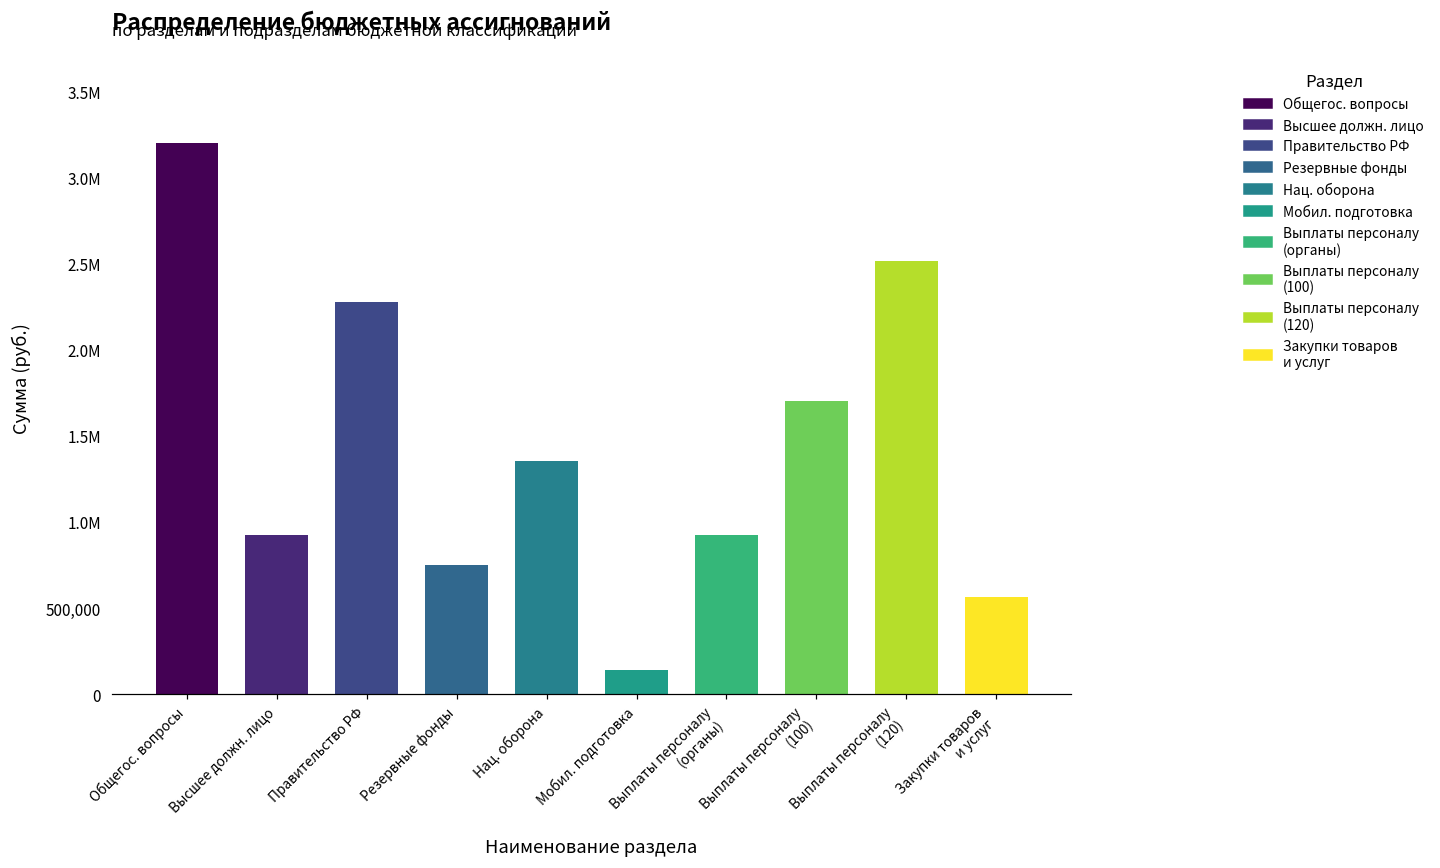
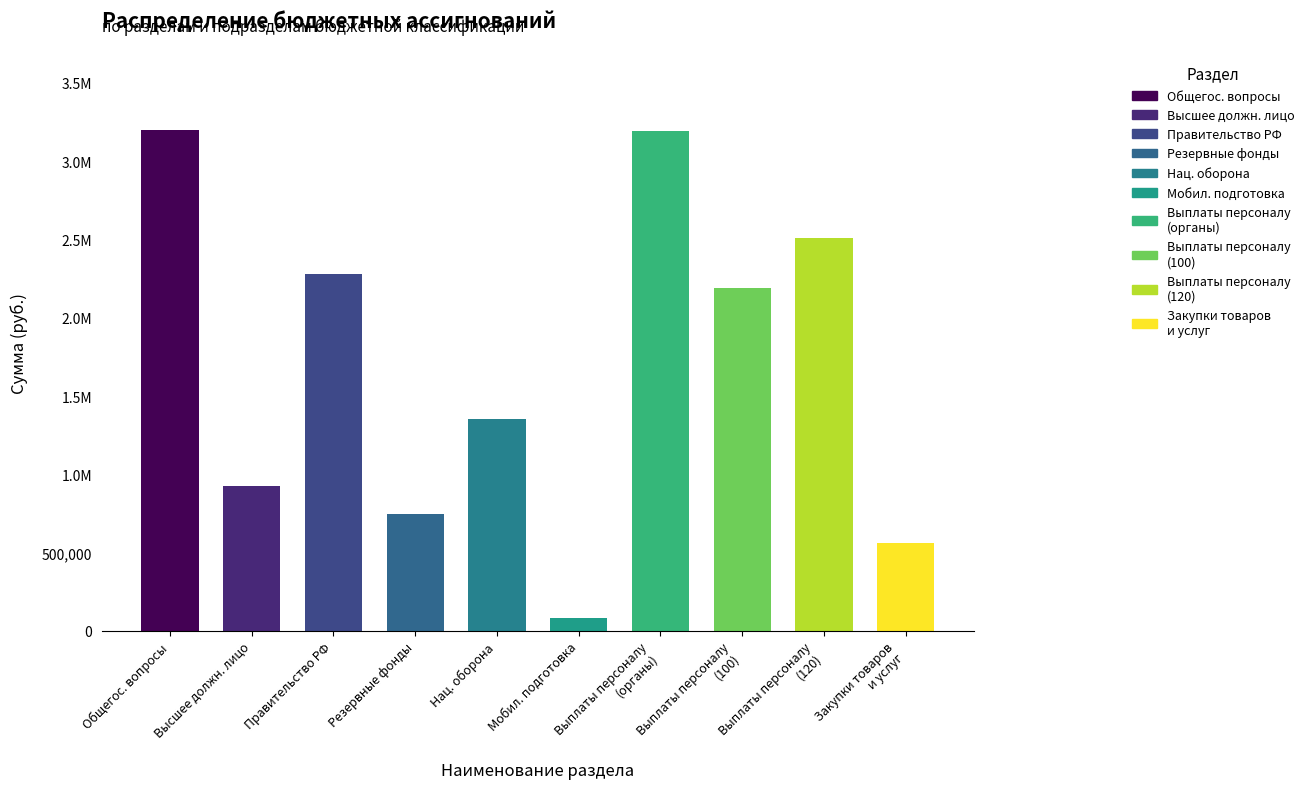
Мобил. подготовка: 140,000 -> 90,000
Выплаты персоналу (органы): 920,000 -> 3,190,000
Выплаты персоналу (100): 1,700,000 -> 2,190,000
